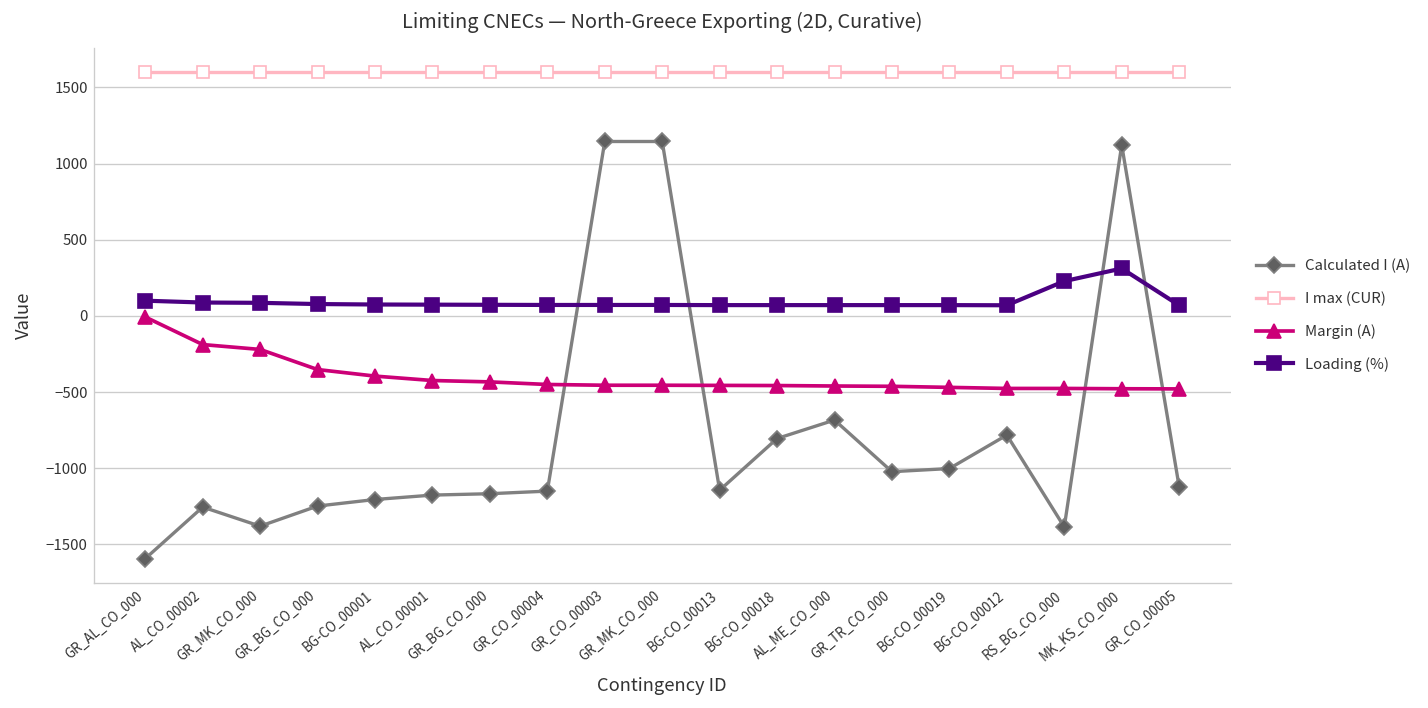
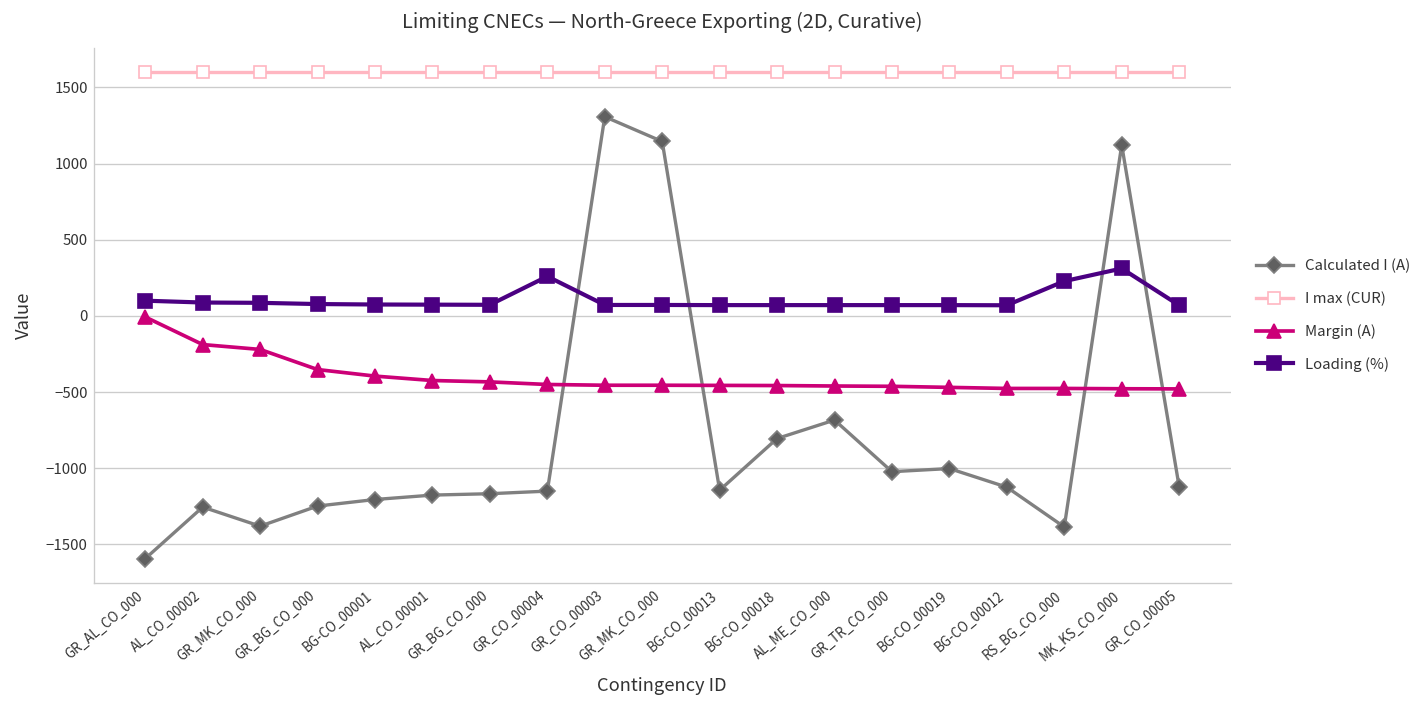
Loading (%), GR_CO_00004: 70 -> 260
Calculated I (A), GR_CO_00003: 1150 -> 1310
Calculated I (A), BG-CO_00012: -780 -> -1120
